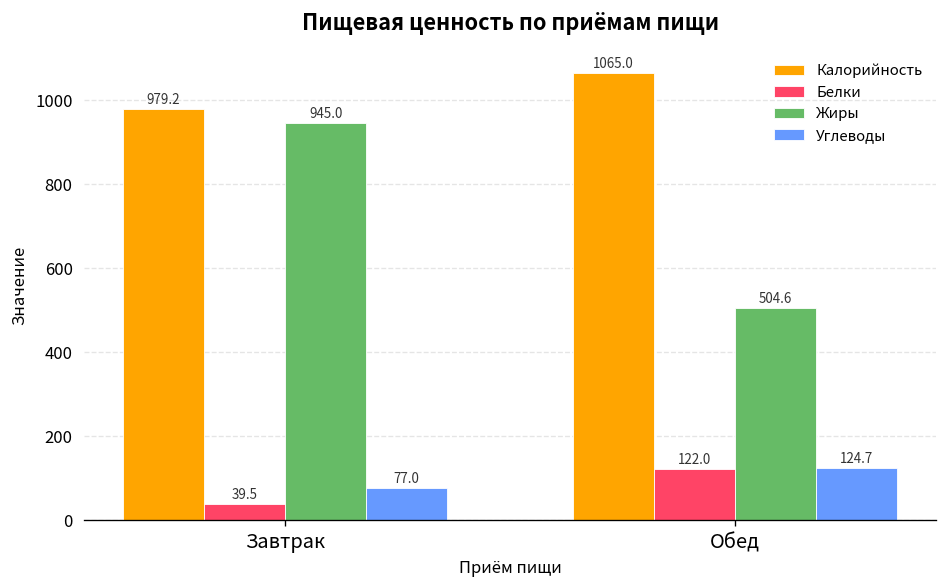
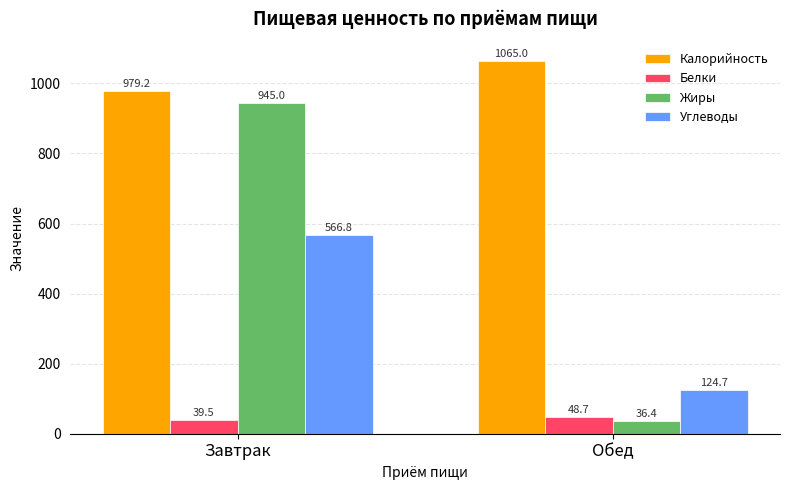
Углеводы, Завтрак: 77.0 -> 566.8
Белки, Обед: 122.0 -> 48.7
Жиры, Обед: 504.6 -> 36.4
